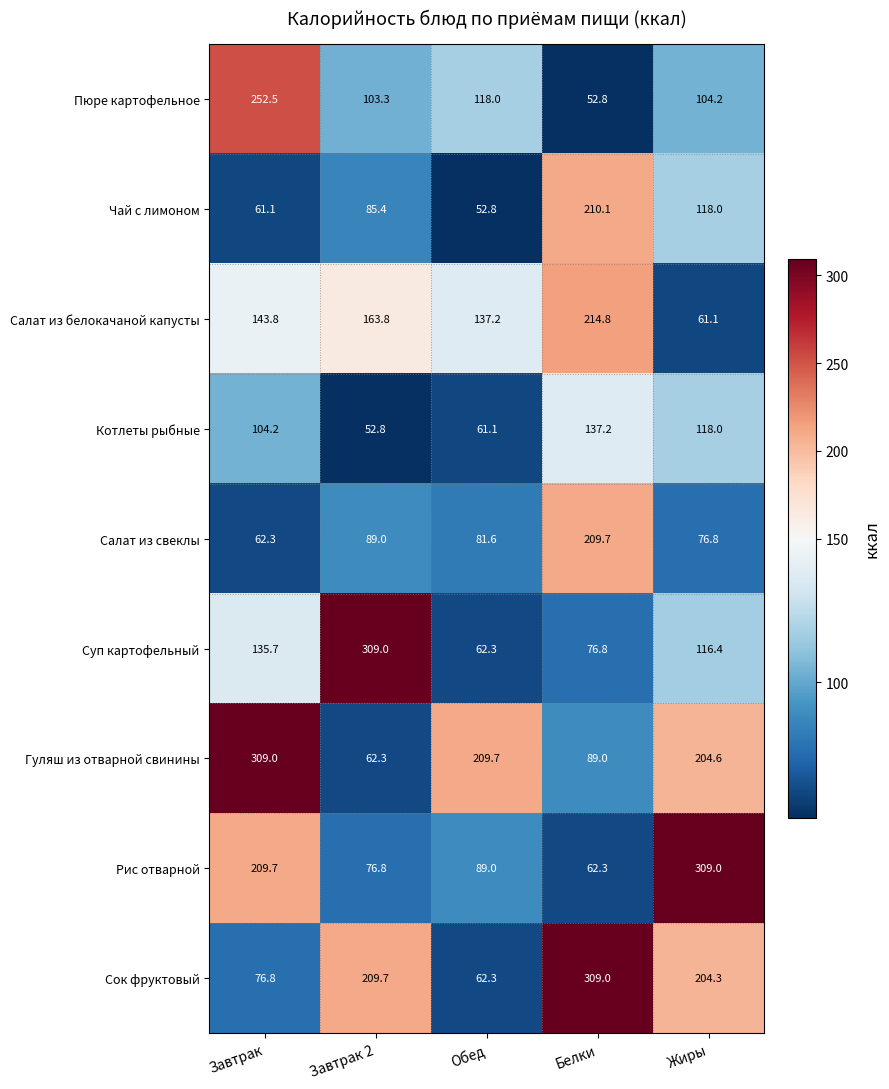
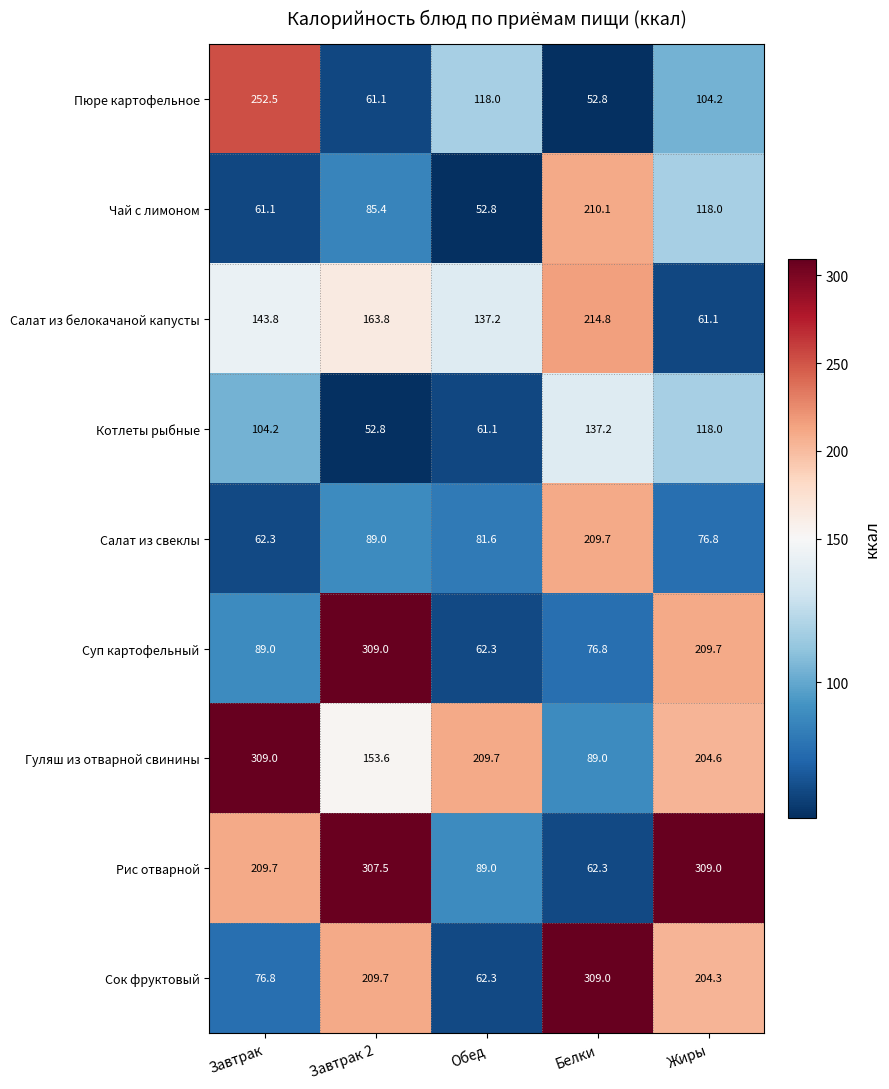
Пюре картофельное, Завтрак 2: 103.3 -> 61.1
Суп картофельный, Завтрак: 135.7 -> 89.0
Суп картофельный, Жиры: 116.4 -> 209.7
Гуляш из отварной свинины, Завтрак 2: 62.3 -> 153.6
Рис отварной, Завтрак 2: 76.8 -> 307.5
